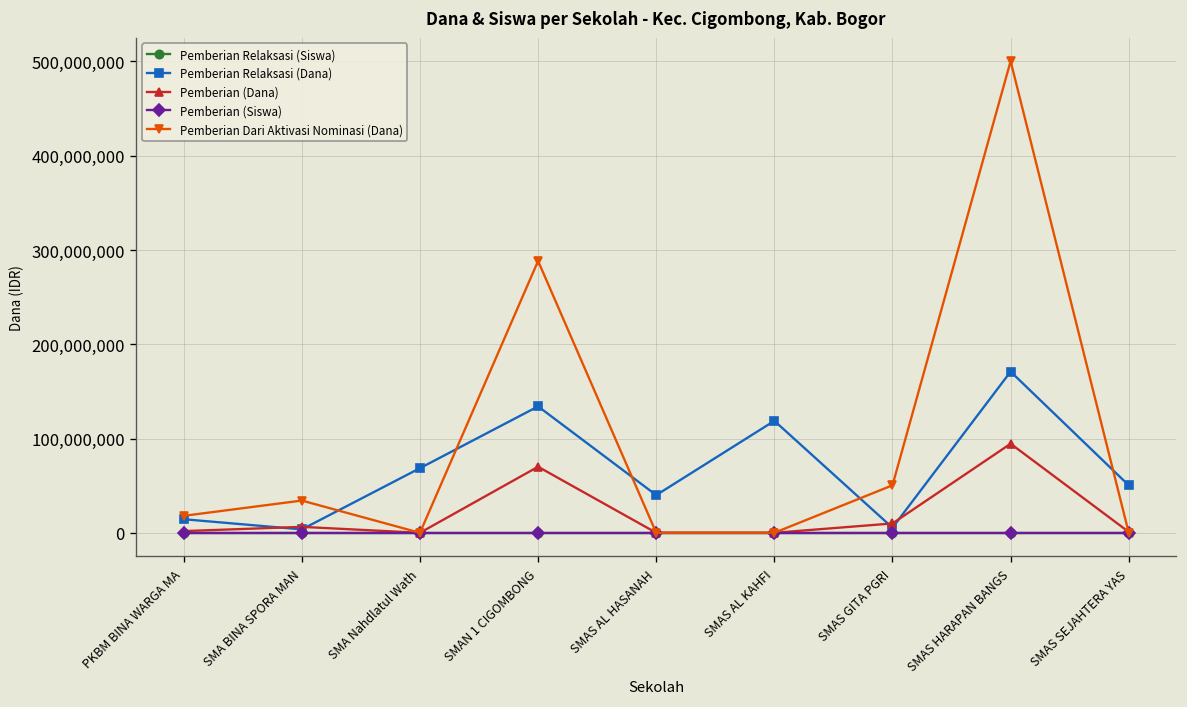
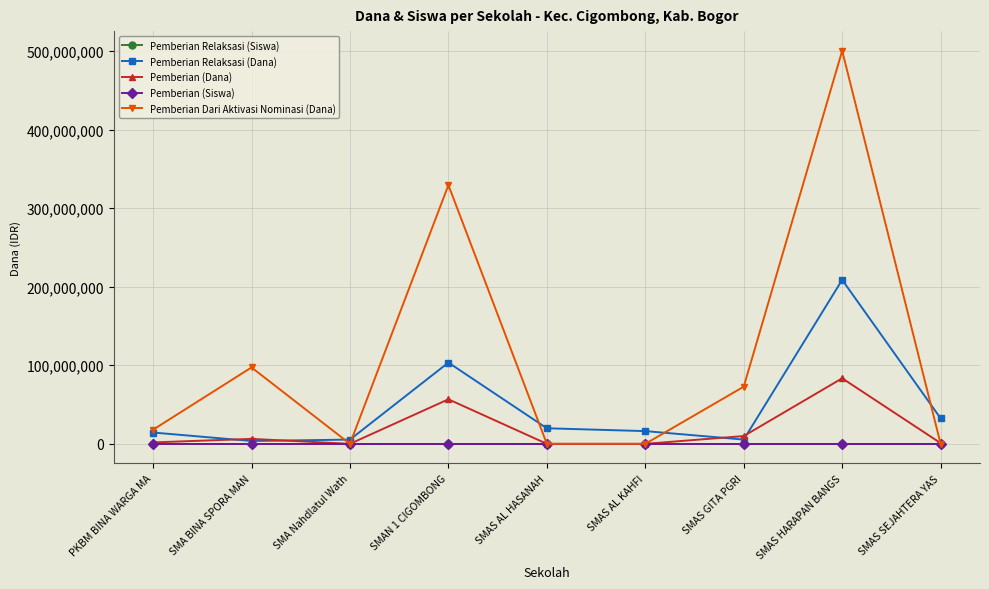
Pemberian Dari Aktivasi Nominasi (Dana), SMA BINA SPORA MAN: 30,000,000 -> 100,000,000
Pemberian Relaksasi (Dana), SMA Nahdlatul Wath: 70,000,000 -> 10,000,000
Pemberian Relaksasi (Dana), SMAN 1 CIGOMBONG: 130,000,000 -> 100,000,000
Pemberian (Dana), SMAN 1 CIGOMBONG: 70,000,000 -> 60,000,000
Pemberian Dari Aktivasi Nominasi (Dana), SMAN 1 CIGOMBONG: 290,000,000 -> 330,000,000
Pemberian Relaksasi (Dana), SMAS AL HASANAH: 40,000,000 -> 20,000,000
Pemberian Relaksasi (Dana), SMAS AL KAHFI: 120,000,000 -> 20,000,000
Pemberian Dari Aktivasi Nominasi (Dana), SMAS GITA PGRI: 50,000,000 -> 70,000,000
Pemberian Relaksasi (Dana), SMAS HARAPAN BANGS: 170,000,000 -> 210,000,000
Pemberian (Dana), SMAS HARAPAN BANGS: 90,000,000 -> 80,000,000
Pemberian Relaksasi (Dana), SMAS SEJAHTERA YAS: 50,000,000 -> 30,000,000
